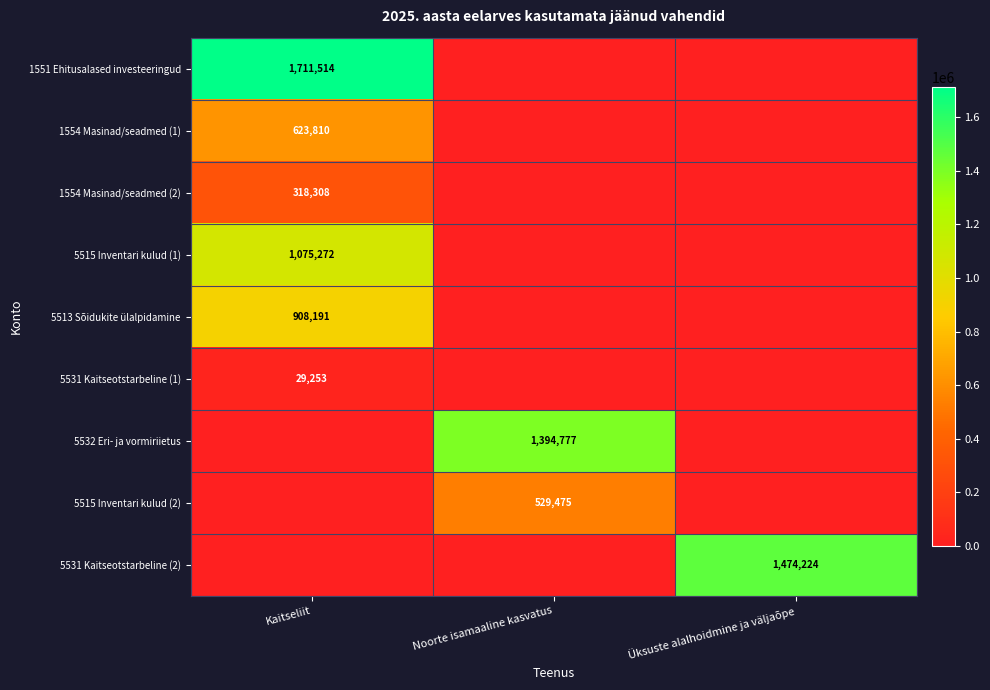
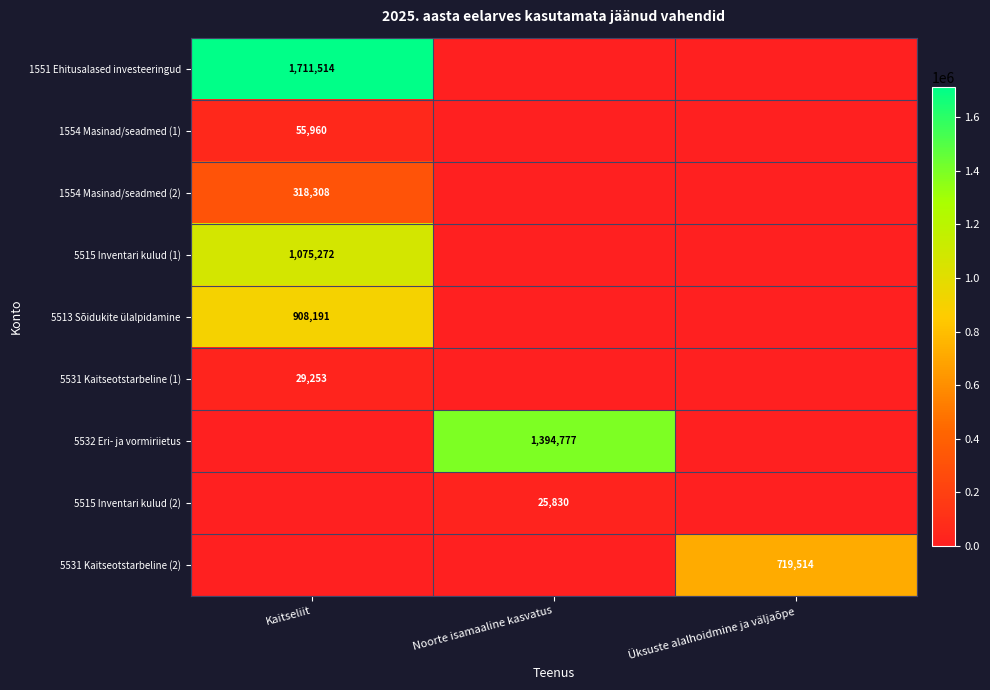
1554 Masinad/seadmed (1), Kaitseliit: 623,810 -> 55,960
5515 Inventari kulud (2), Noorte isamaaline kasvatus: 529,475 -> 25,830
5531 Kaitseotstarbeline (2), Üksuste alalhoidmine ja väljaõpe: 1,474,224 -> 719,514
